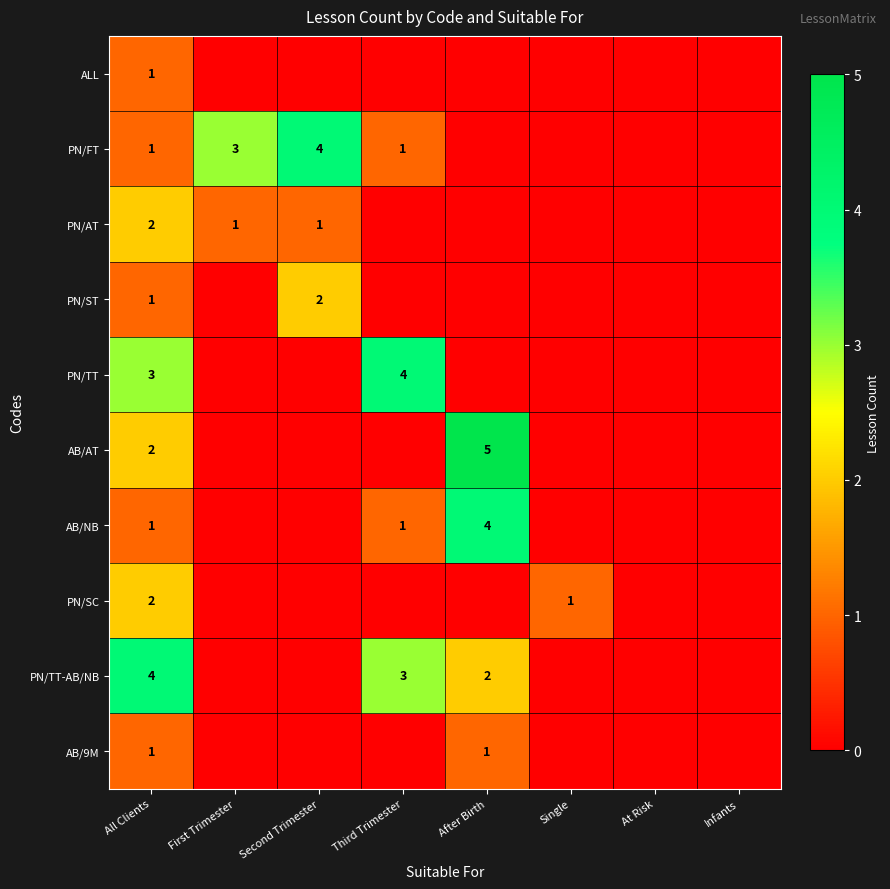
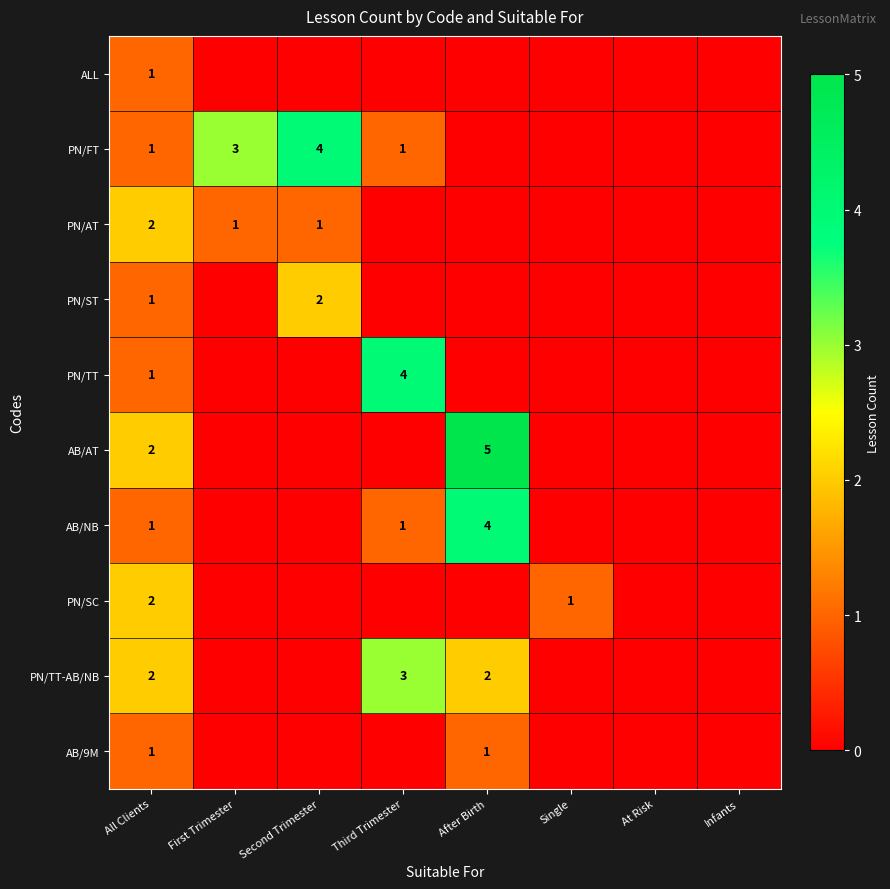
PN/TT, All Clients: 3 -> 1
PN/TT-AB/NB, All Clients: 4 -> 2
